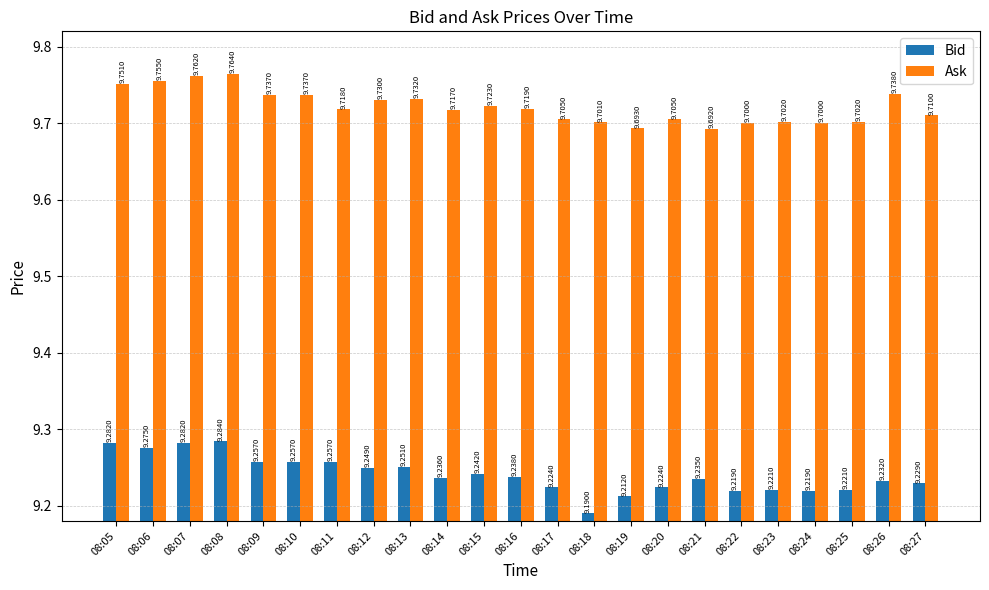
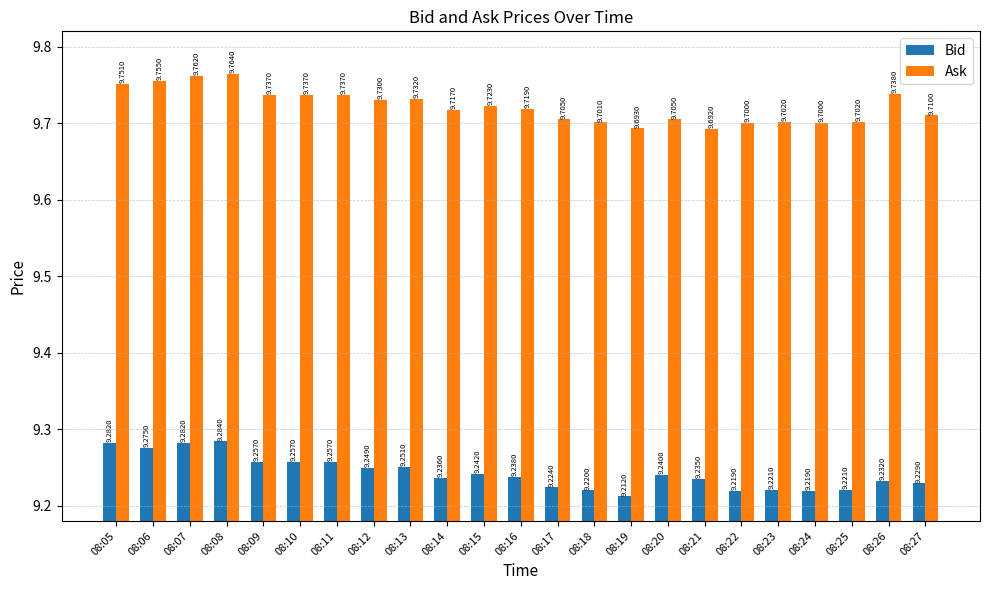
Ask, 08:11: 9.7180 -> 9.7370
Bid, 08:18: 9.1900 -> 9.2200
Bid, 08:20: 9.2240 -> 9.2400
